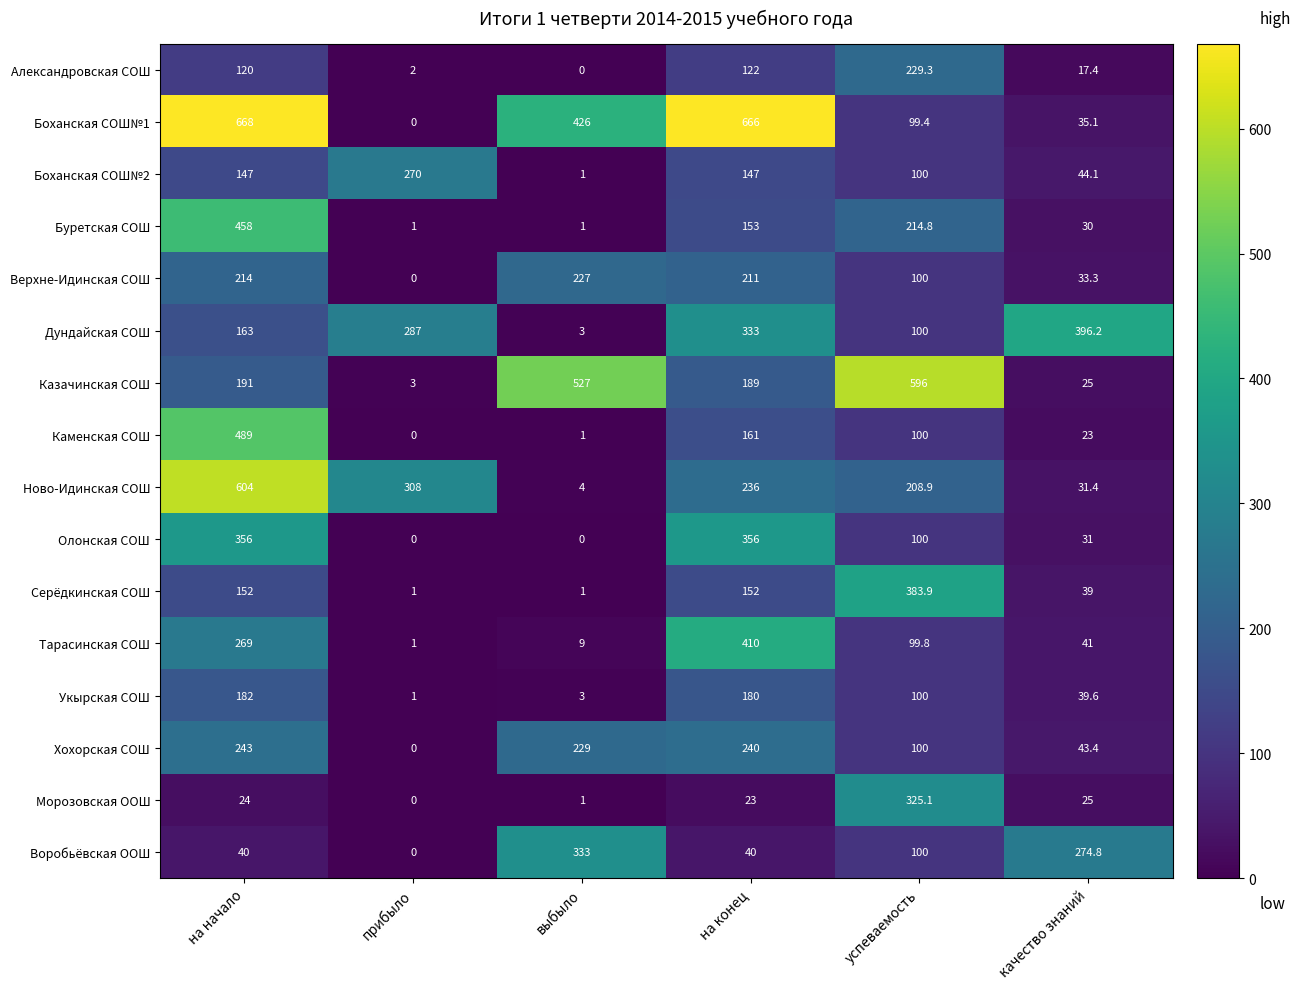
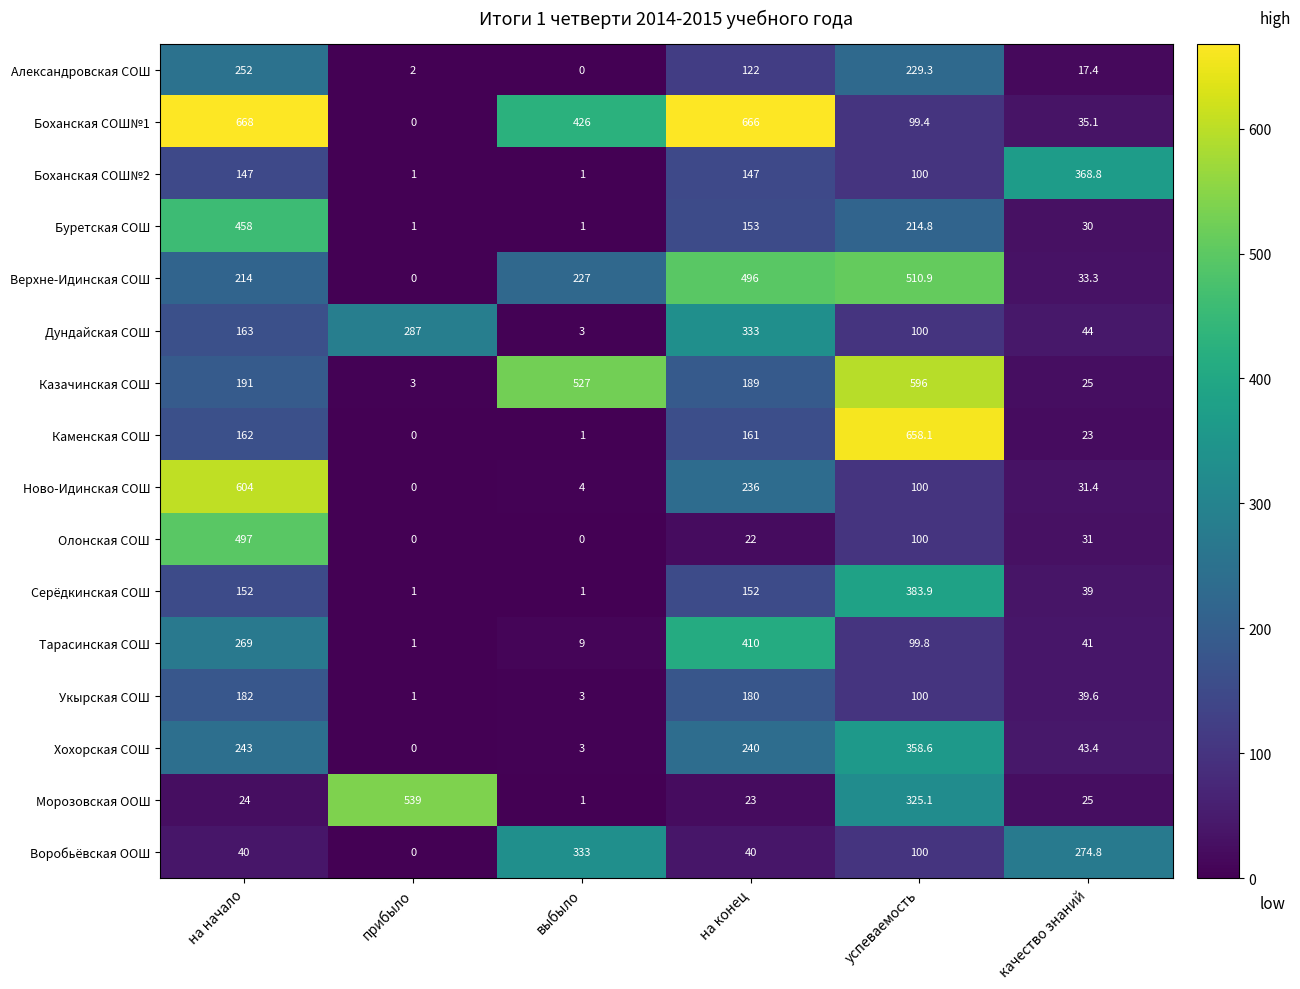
Александровская СОШ, на начало: 120 -> 252
Боханская СОШ№2, прибыло: 270 -> 1
Боханская СОШ№2, качество знаний: 44.1 -> 368.8
Верхне-Идинская СОШ, на конец: 211 -> 496
Верхне-Идинская СОШ, успеваемость: 100 -> 510.9
Дундайская СОШ, качество знаний: 396.2 -> 44
Каменская СОШ, на начало: 489 -> 162
Каменская СОШ, успеваемость: 100 -> 658.1
Ново-Идинская СОШ, прибыло: 308 -> 0
Ново-Идинская СОШ, успеваемость: 208.9 -> 100
Олонская СОШ, на начало: 356 -> 497
Олонская СОШ, на конец: 356 -> 22
Хохорская СОШ, выбыло: 229 -> 3
Хохорская СОШ, успеваемость: 100 -> 358.6
Морозовская ООШ, прибыло: 0 -> 539
